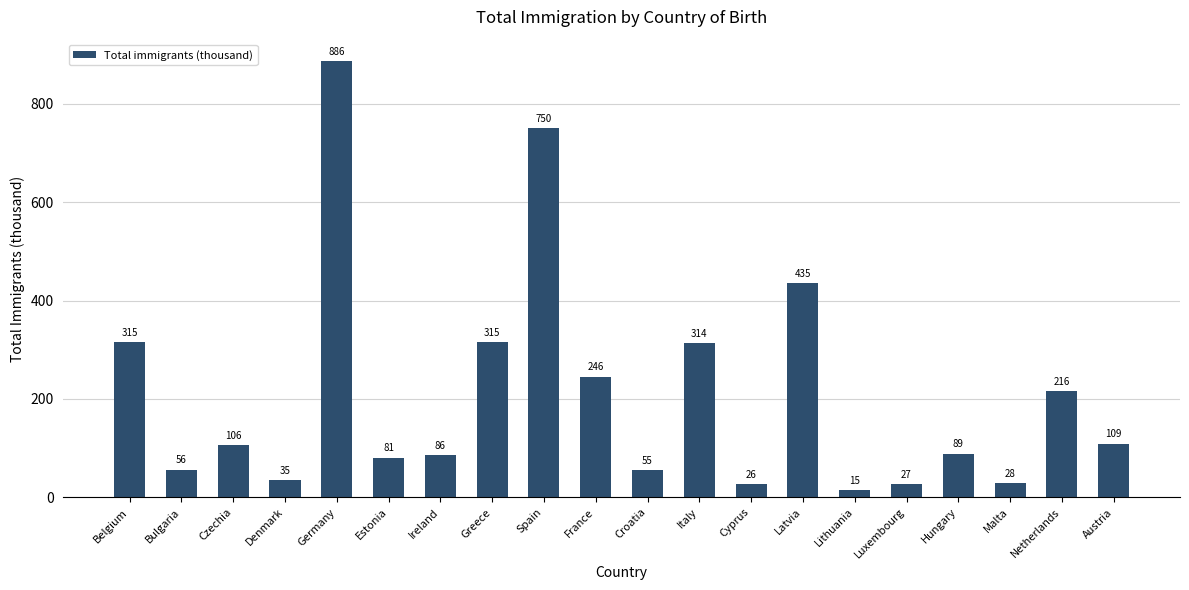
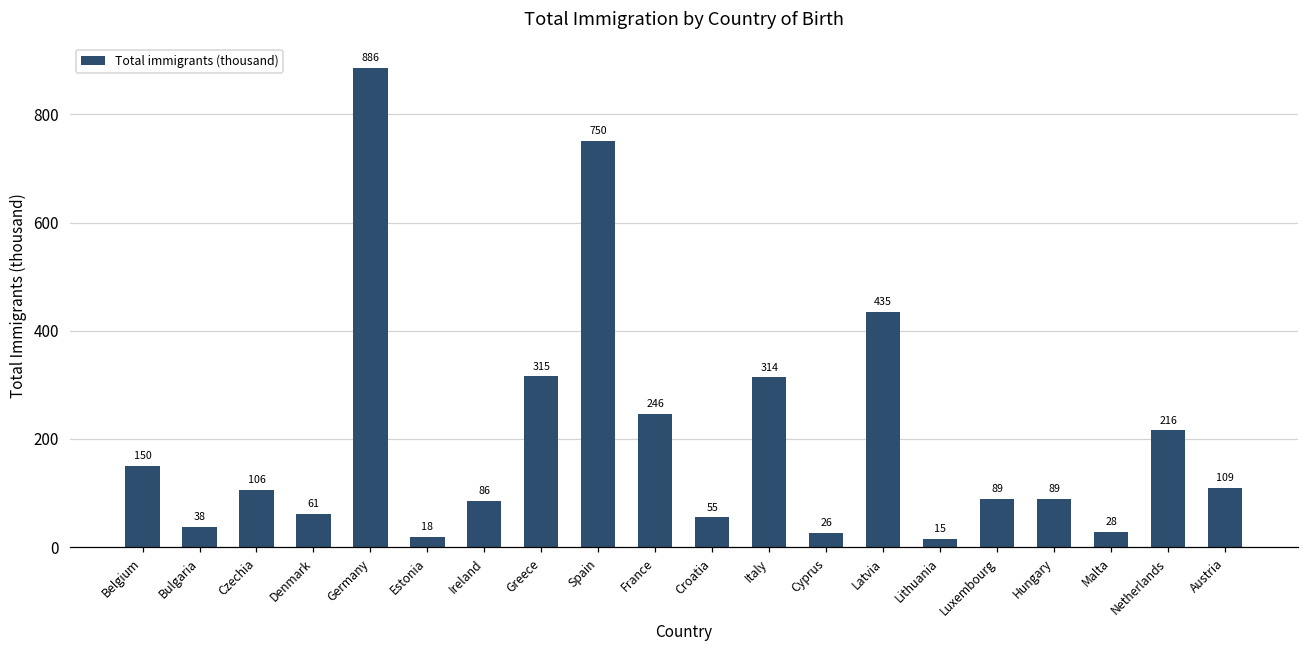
Belgium: 315 -> 150
Bulgaria: 56 -> 38
Denmark: 35 -> 61
Estonia: 81 -> 18
Luxembourg: 27 -> 89
